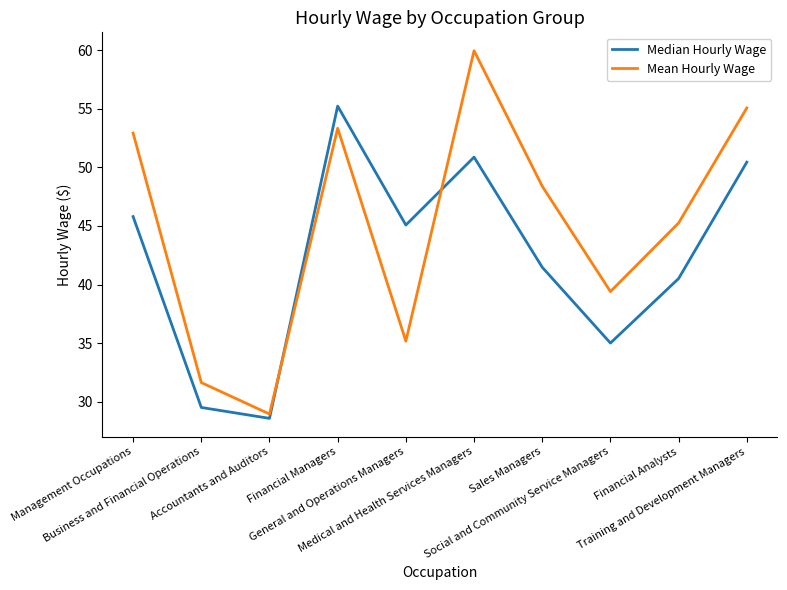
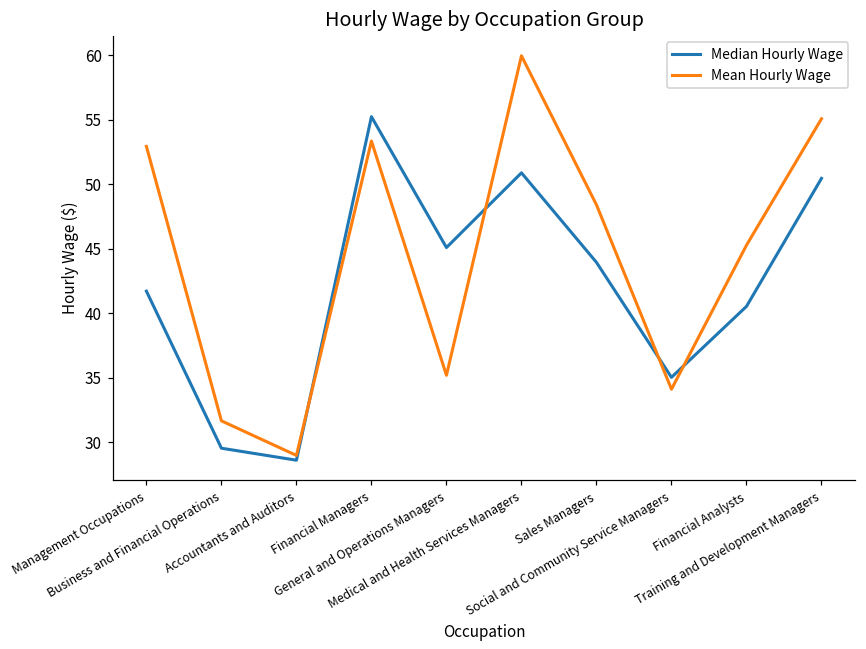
Median Hourly Wage, Management Occupations: 45.8 -> 41.7
Median Hourly Wage, Sales Managers: 41.5 -> 43.9
Mean Hourly Wage, Social and Community Service Managers: 39.4 -> 34.1
